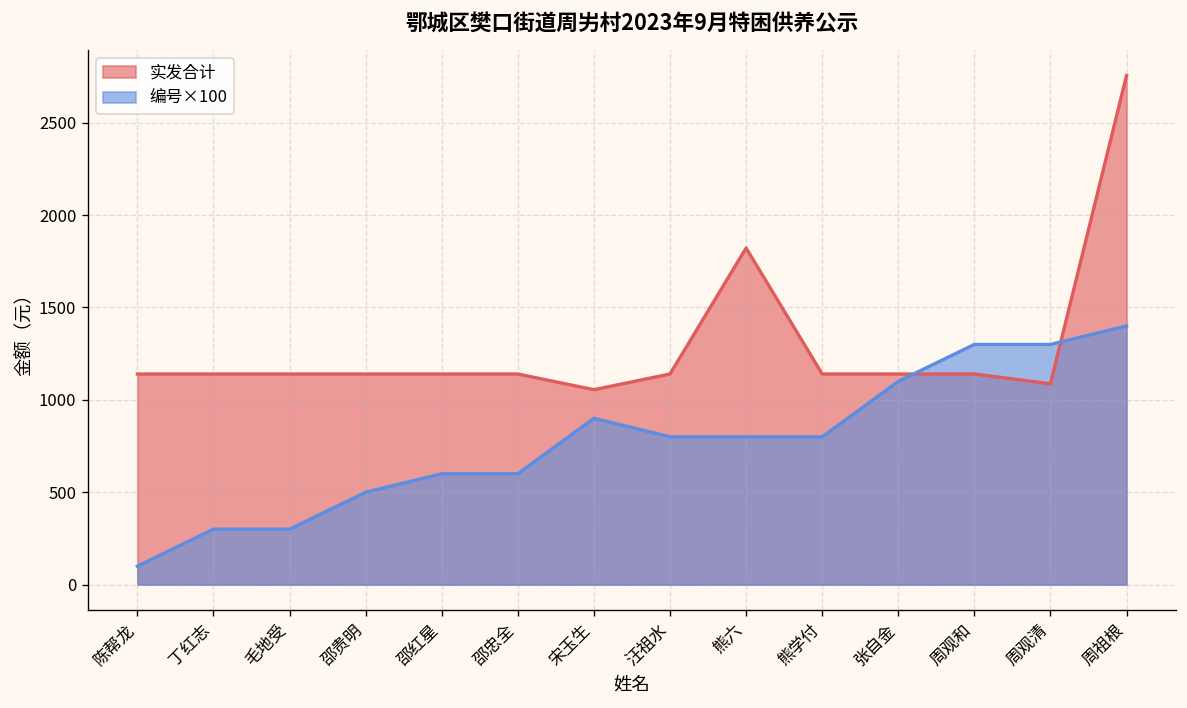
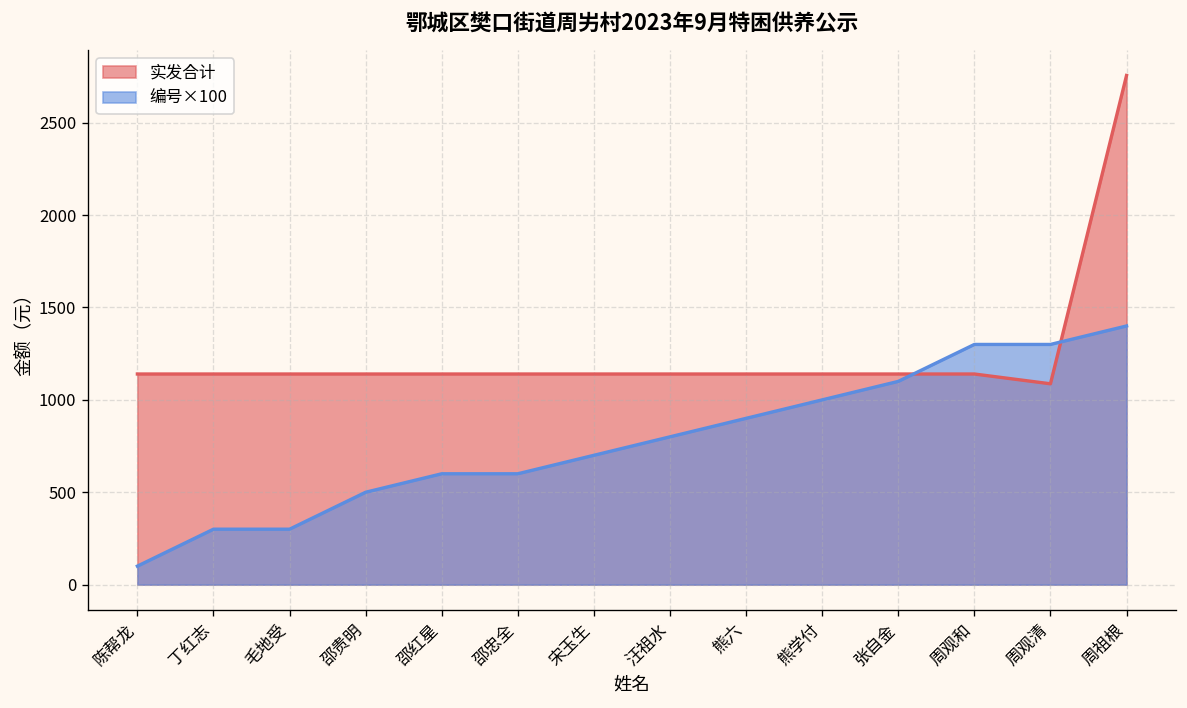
实发合计, 宋玉生: 1060 -> 1140
编号×100, 宋玉生: 900 -> 700
实发合计, 熊六: 1820 -> 1140
编号×100, 熊六: 800 -> 900
编号×100, 熊学付: 800 -> 1000
